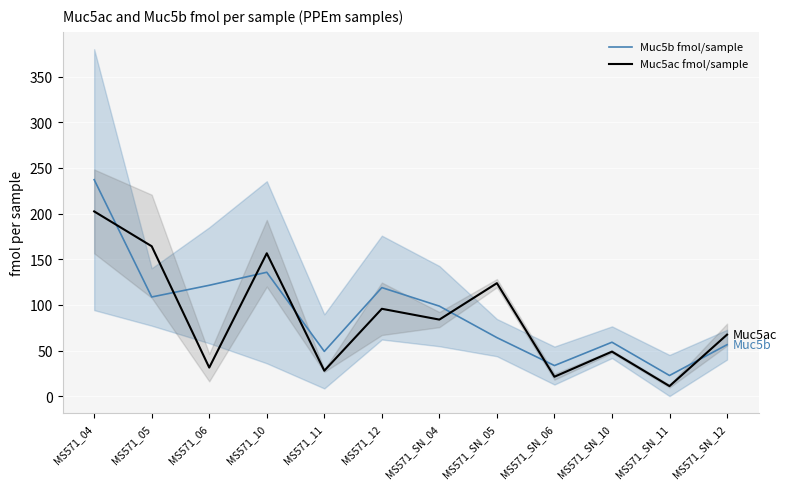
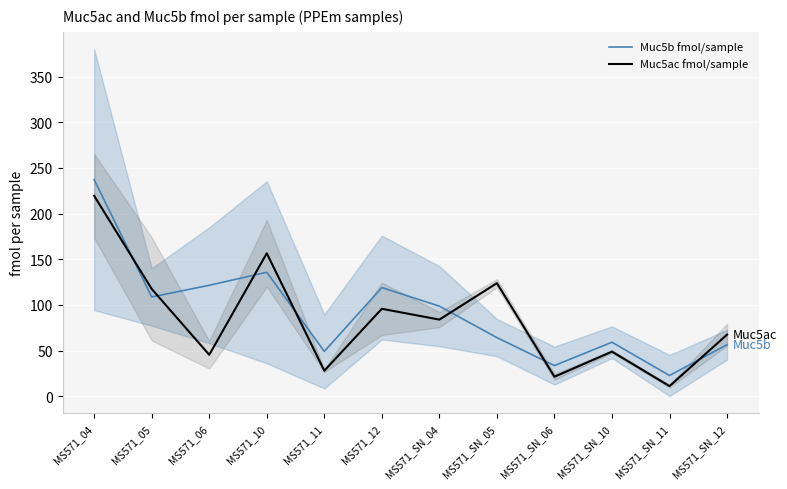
Muc5ac fmol/sample, MS571_04: 200 -> 220
Muc5ac fmol/sample, MS571_05: 160 -> 120
Muc5ac fmol/sample, MS571_06: 30 -> 50
